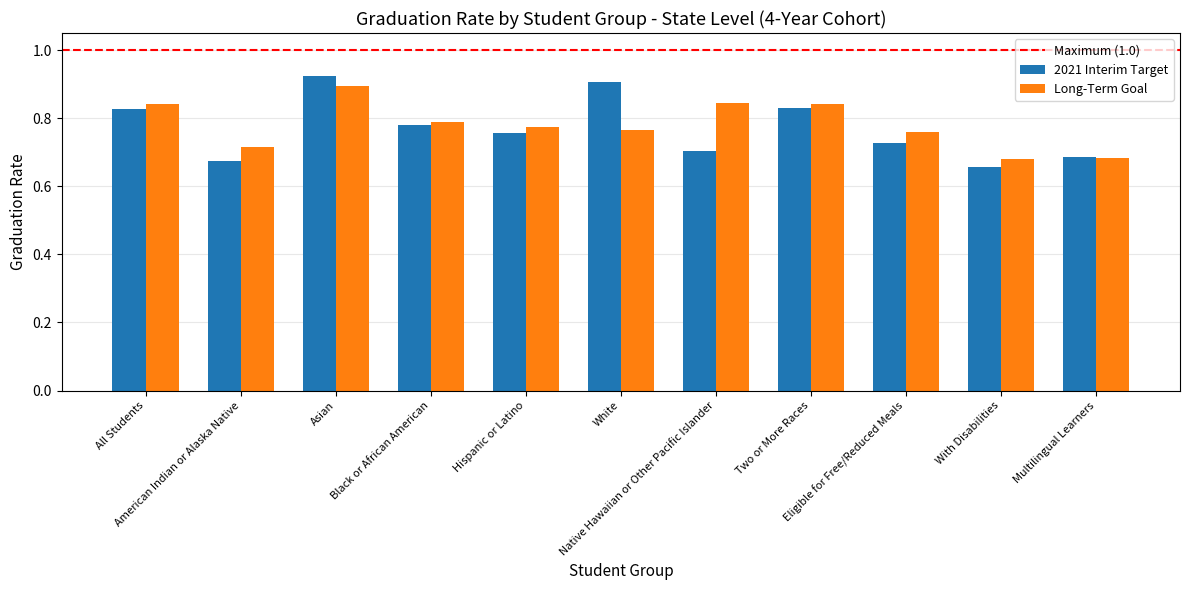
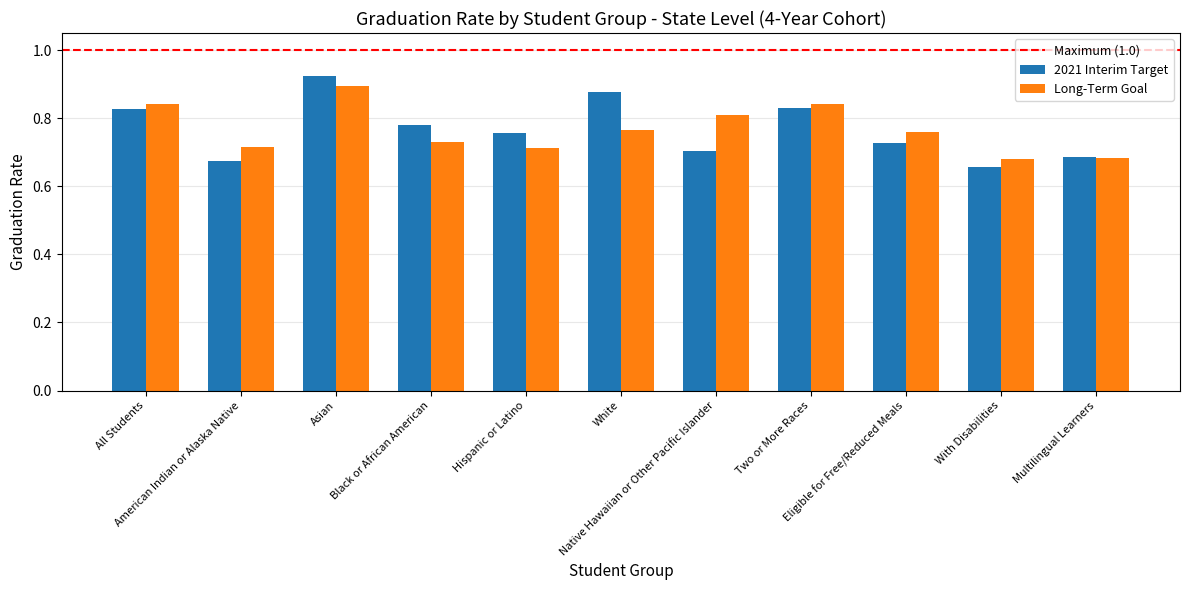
Long-Term Goal, Black or African American: 0.79 -> 0.73
Long-Term Goal, Hispanic or Latino: 0.77 -> 0.71
2021 Interim Target, White: 0.91 -> 0.88
Long-Term Goal, Native Hawaiian or Other Pacific Islander: 0.84 -> 0.81
